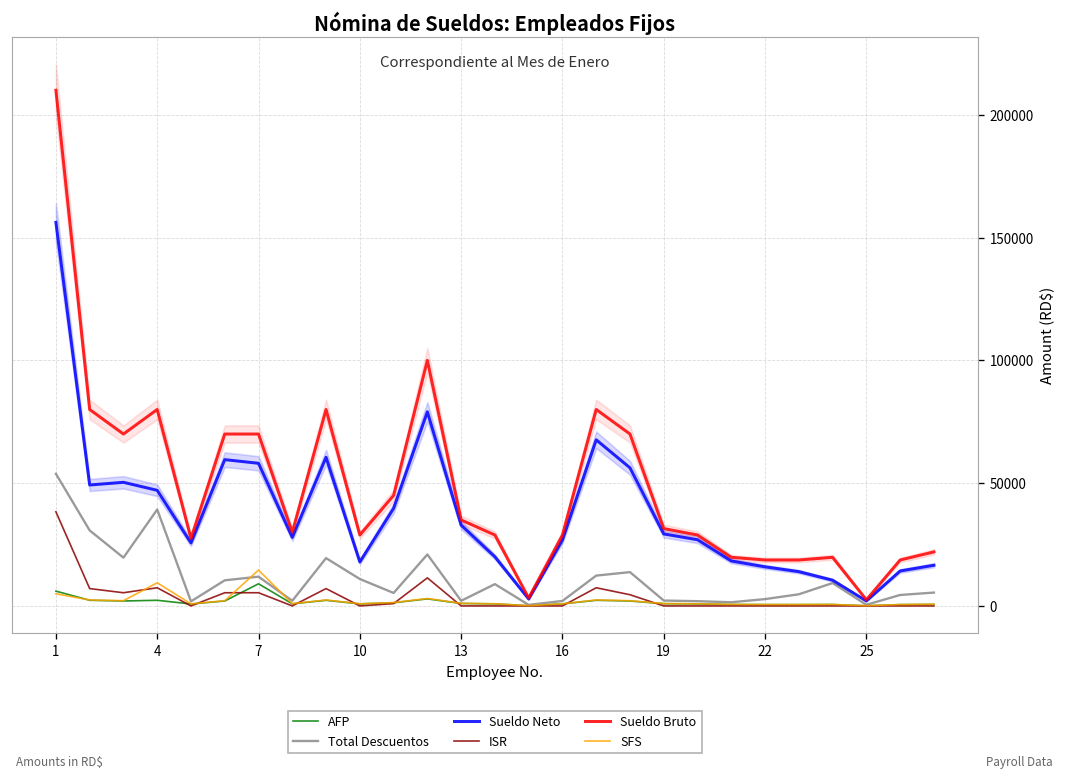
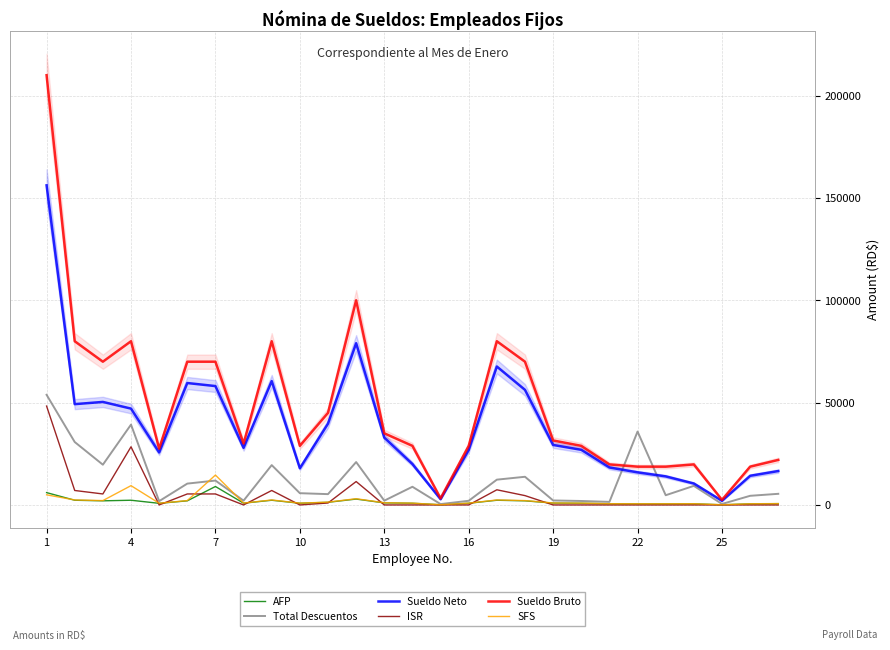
ISR, 1: 38000 -> 48000
ISR, 4: 7000 -> 28000
Total Descuentos, 10: 11000 -> 6000
Total Descuentos, 22: 3000 -> 36000
